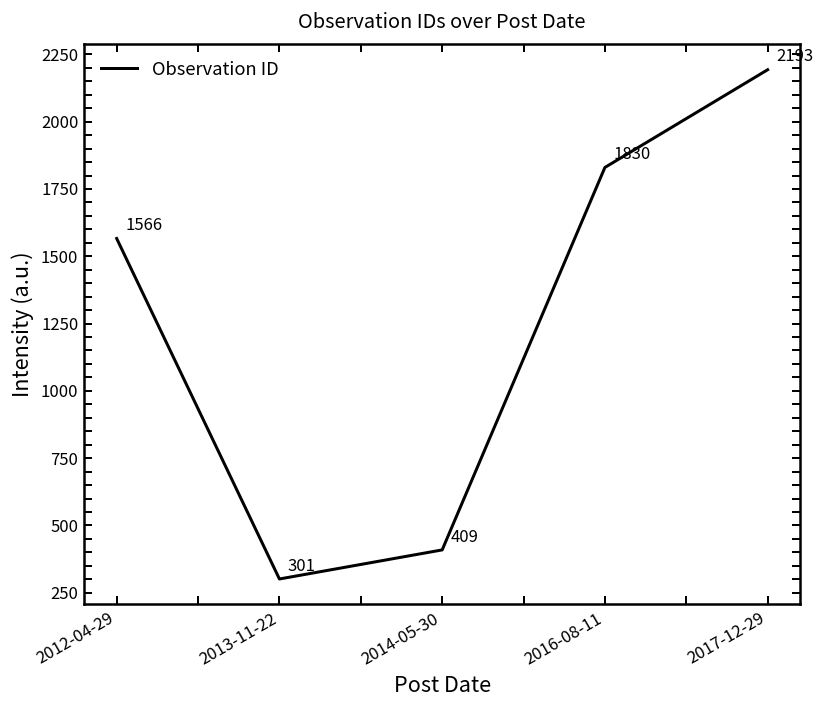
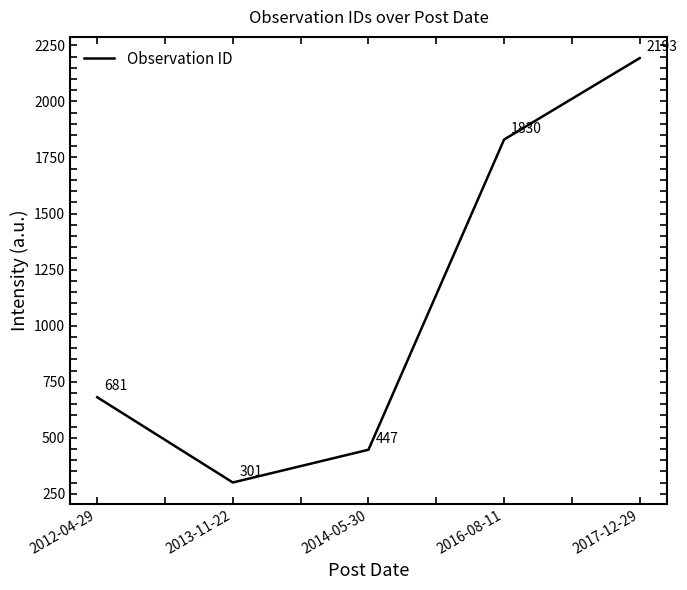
2012-04-29: 1566 -> 681
2014-05-30: 409 -> 447
